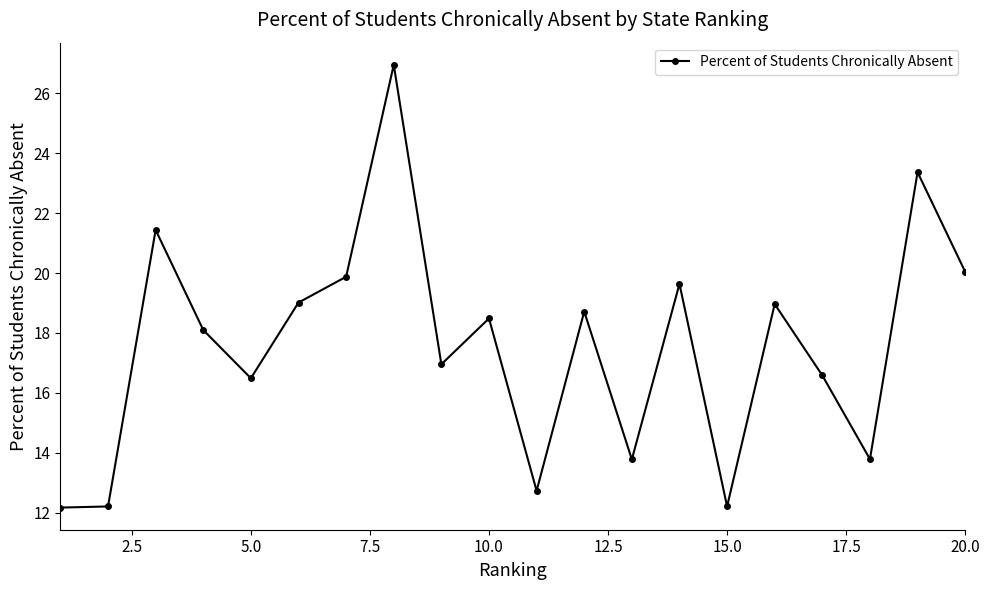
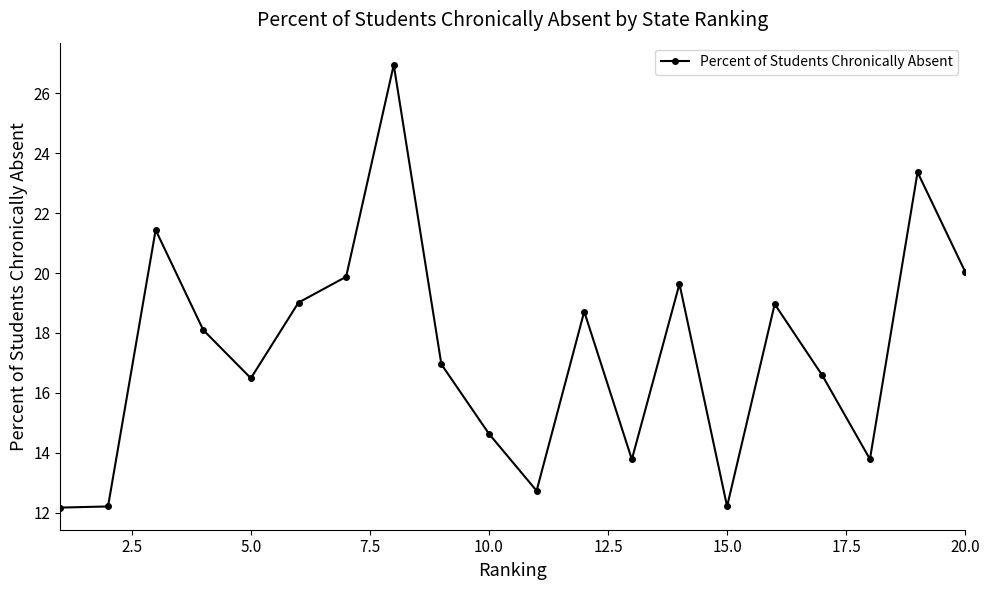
10.0: 18.5 -> 14.6
